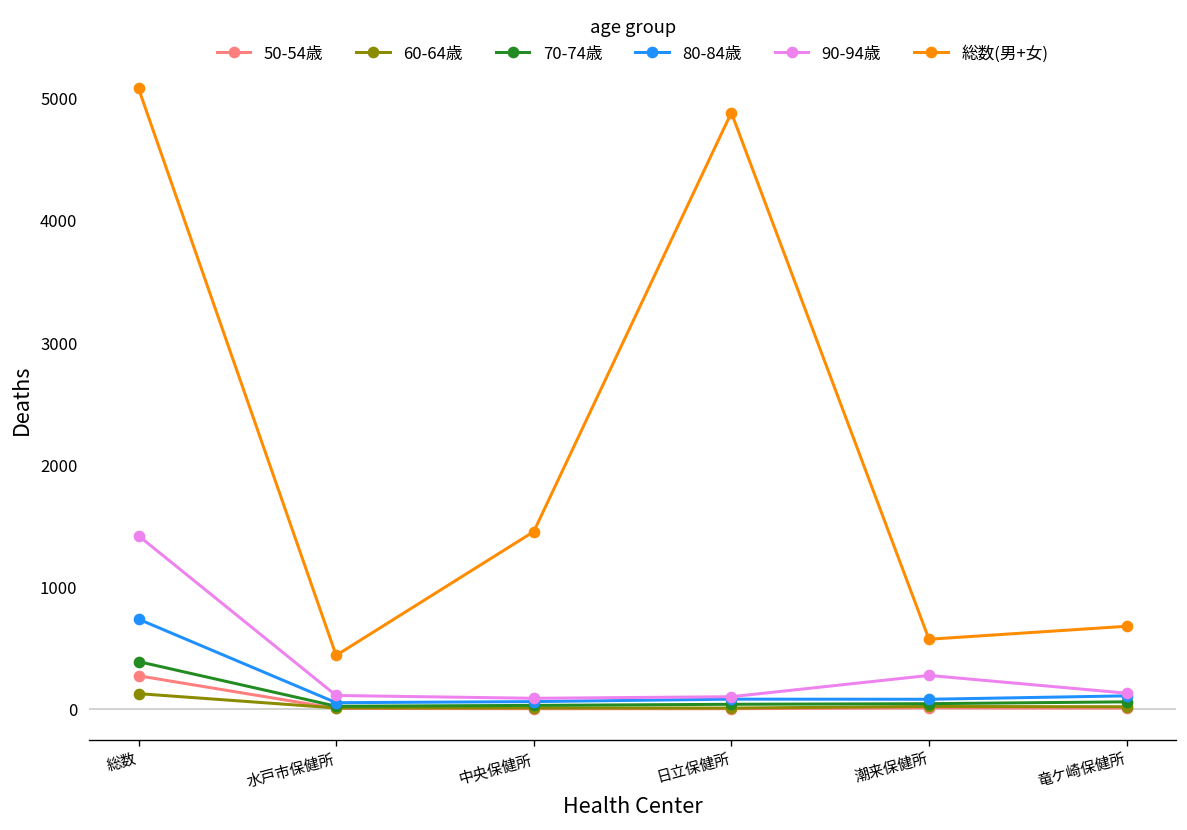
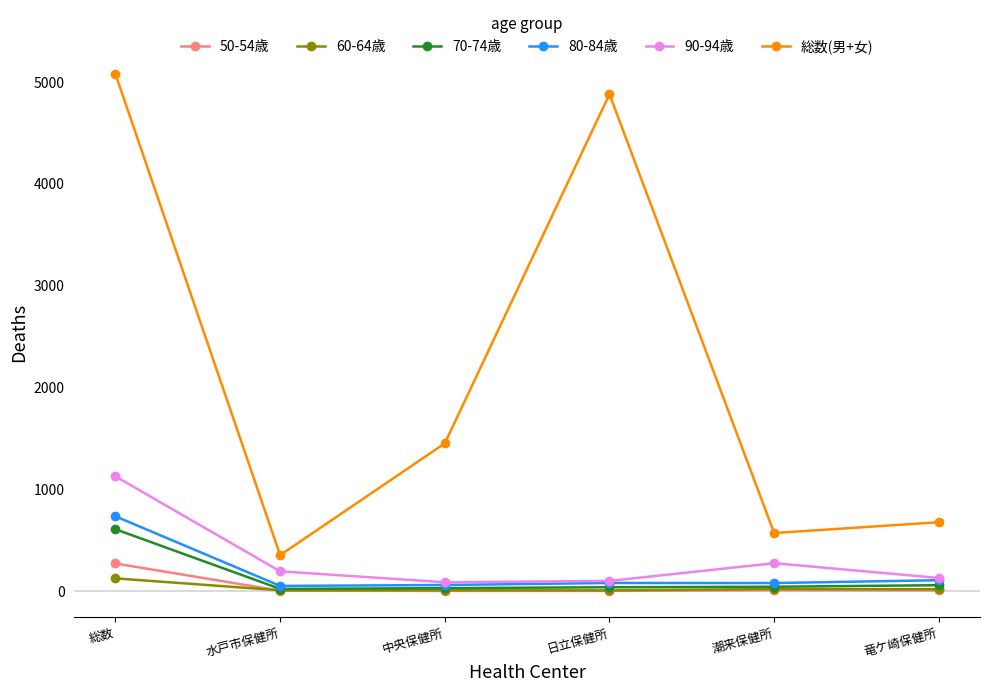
70-74歳, 総数: 390 -> 610
90-94歳, 総数: 1420 -> 1130
90-94歳, 水戸市保健所: 110 -> 200
総数(男+女), 水戸市保健所: 440 -> 350
